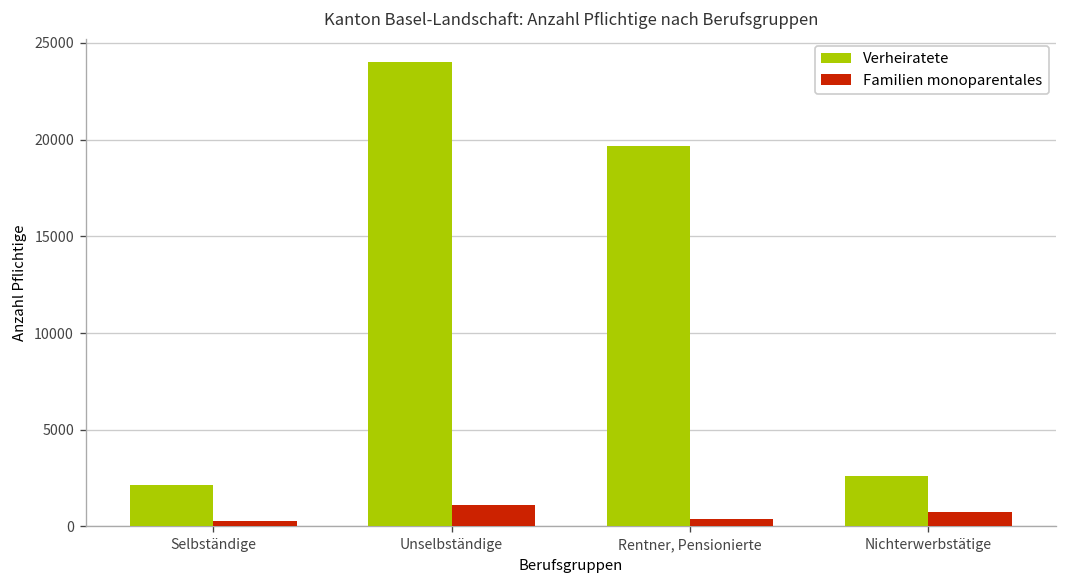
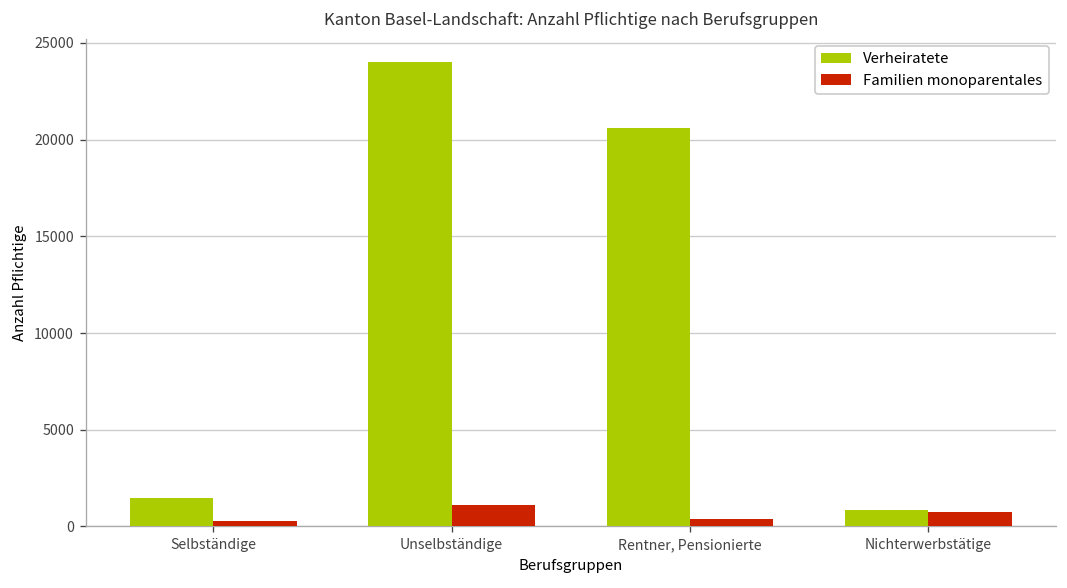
Verheiratete, Selbständige: 2100 -> 1500
Verheiratete, Rentner, Pensionierte: 19700 -> 20600
Verheiratete, Nichterwerbstätige: 2600 -> 800
